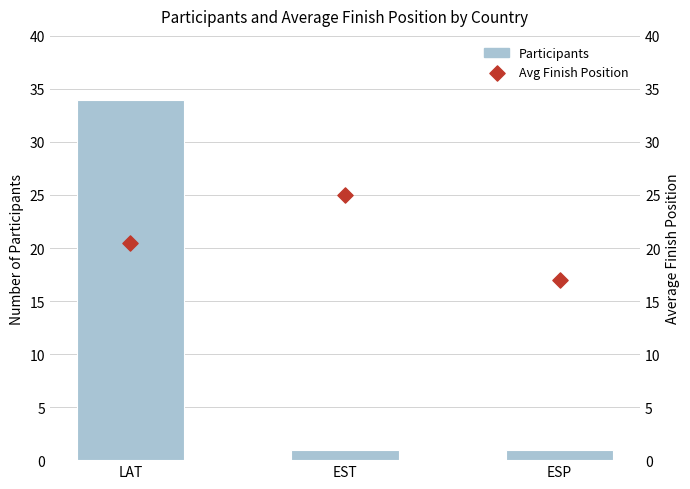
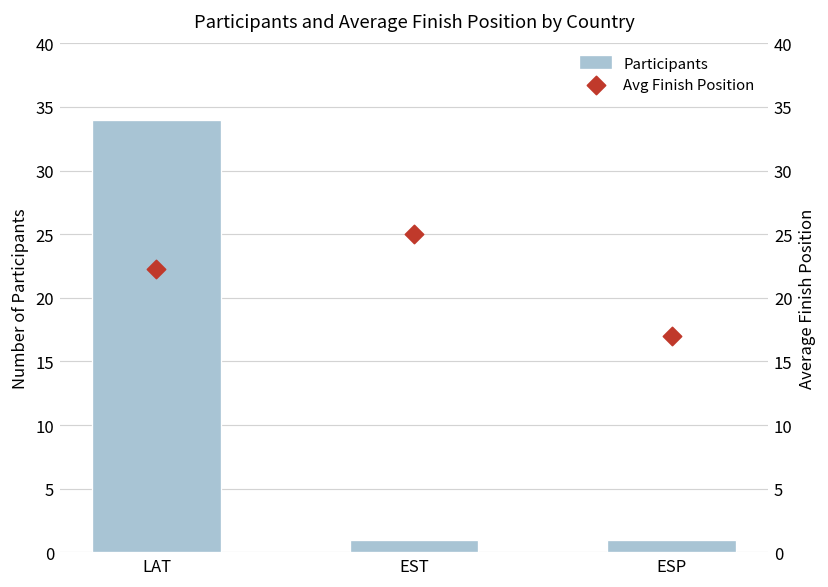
Avg Finish Position, LAT: 20.5 -> 22.3
